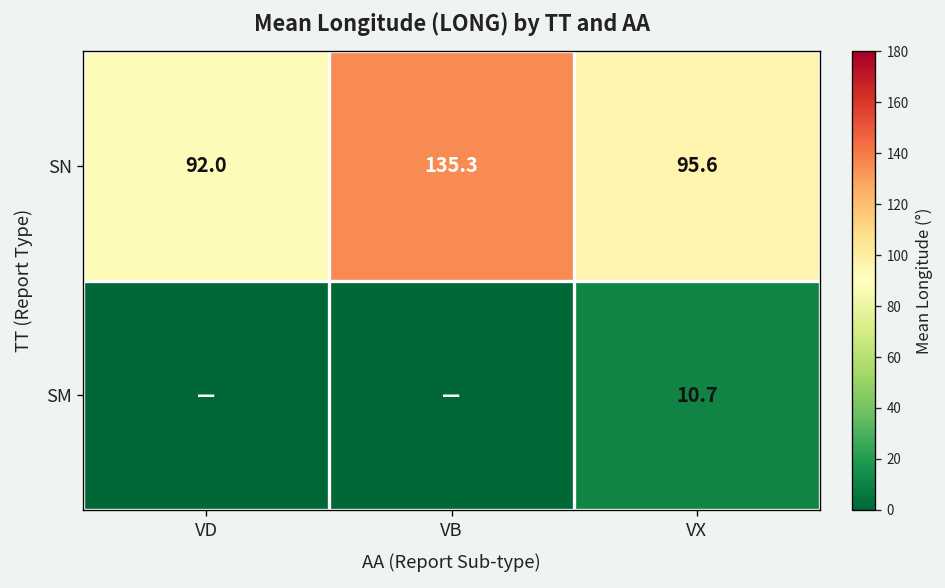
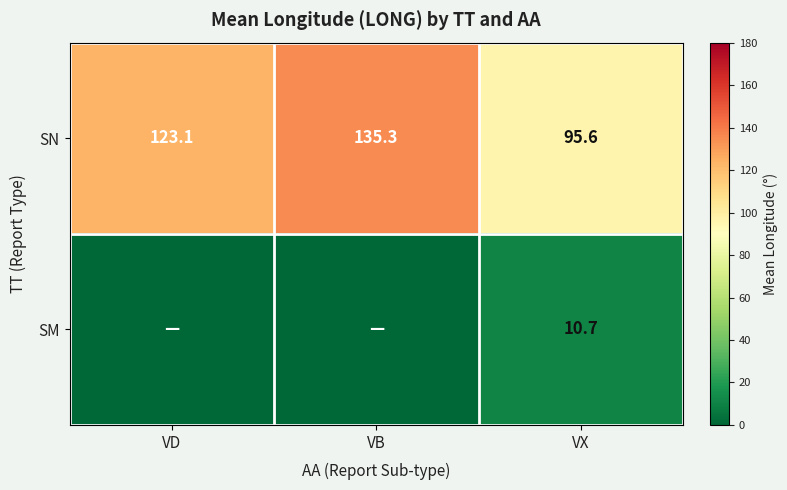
SN, VD: 92.0 -> 123.1
